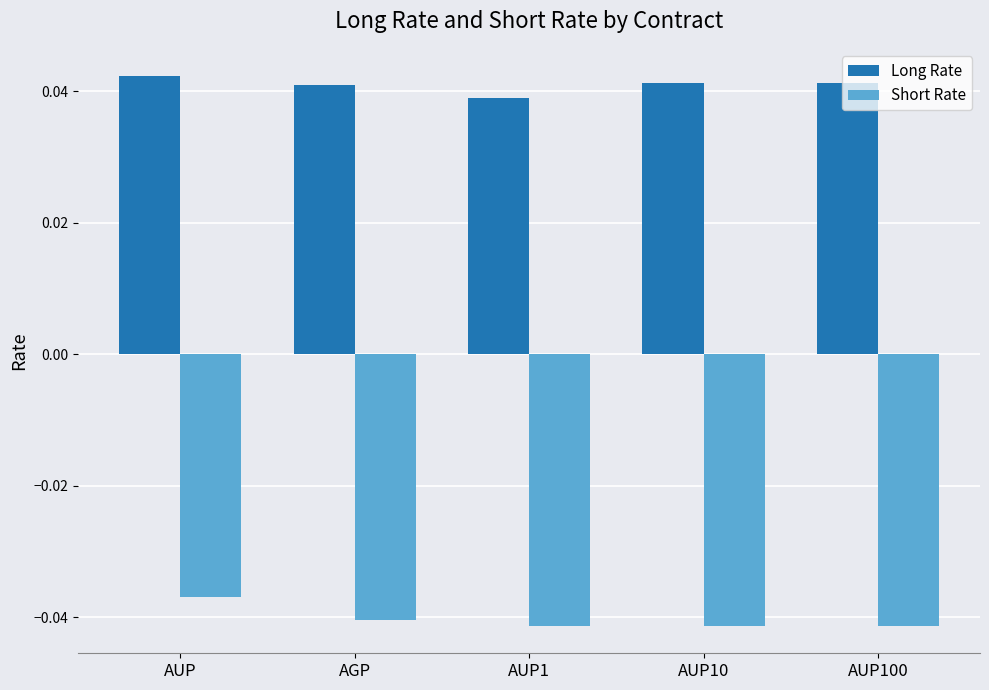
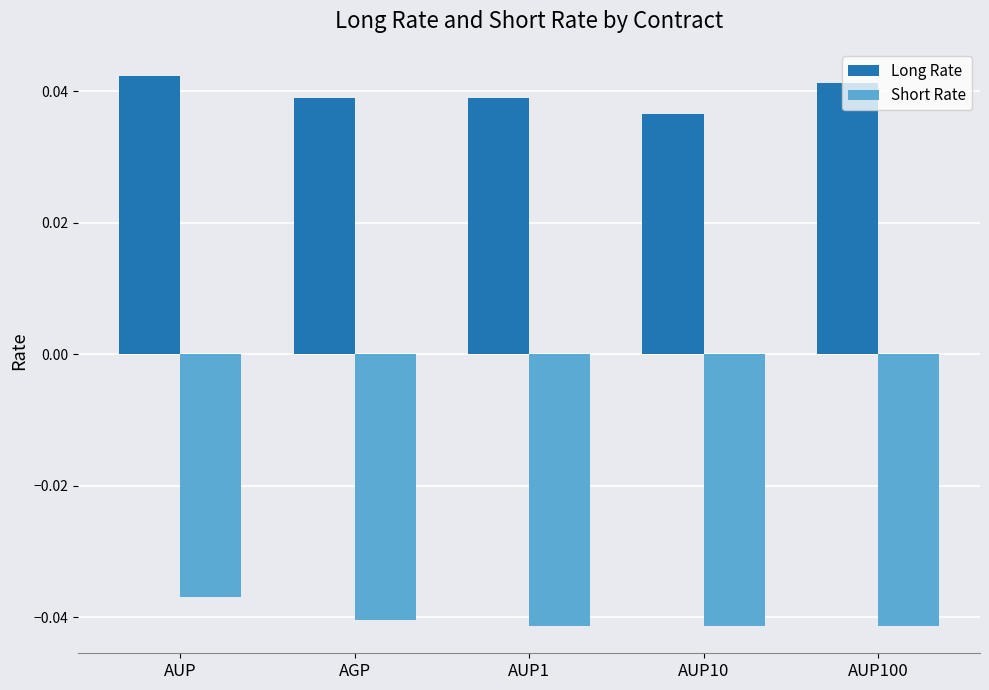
Long Rate, AGP: 0.041 -> 0.039
Long Rate, AUP10: 0.041 -> 0.037
